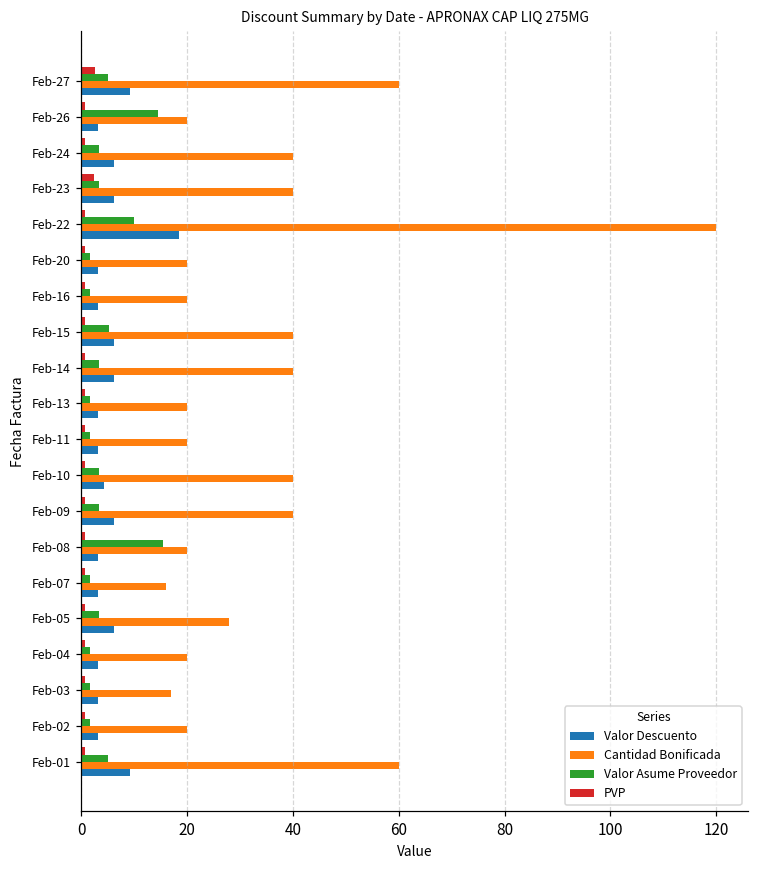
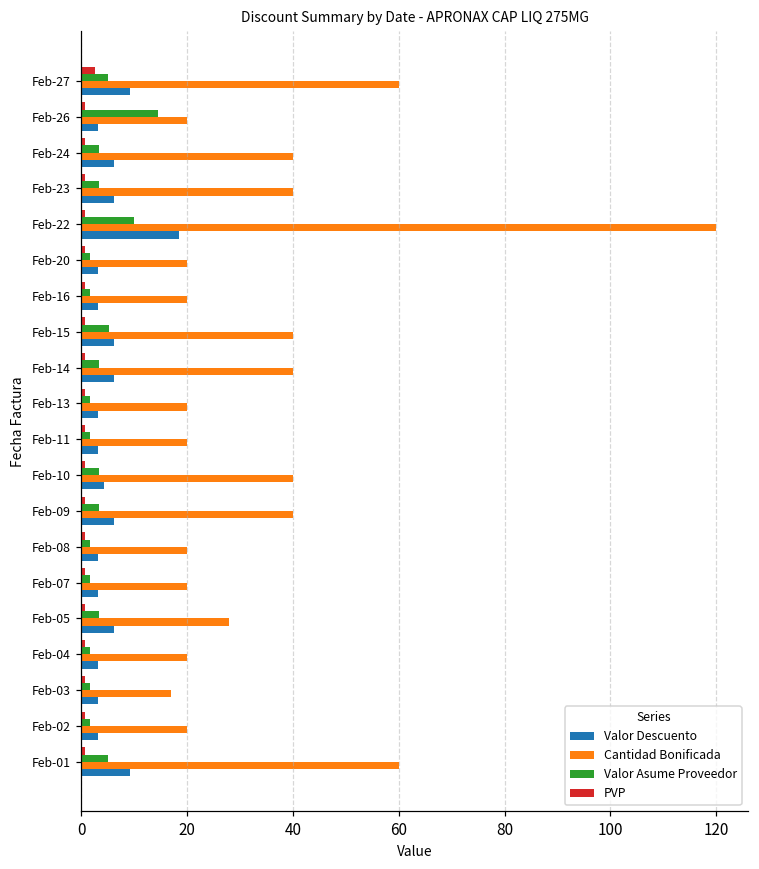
PVP, Feb-23: 2 -> 1
Valor Asume Proveedor, Feb-08: 15 -> 2
Cantidad Bonificada, Feb-07: 16 -> 20
